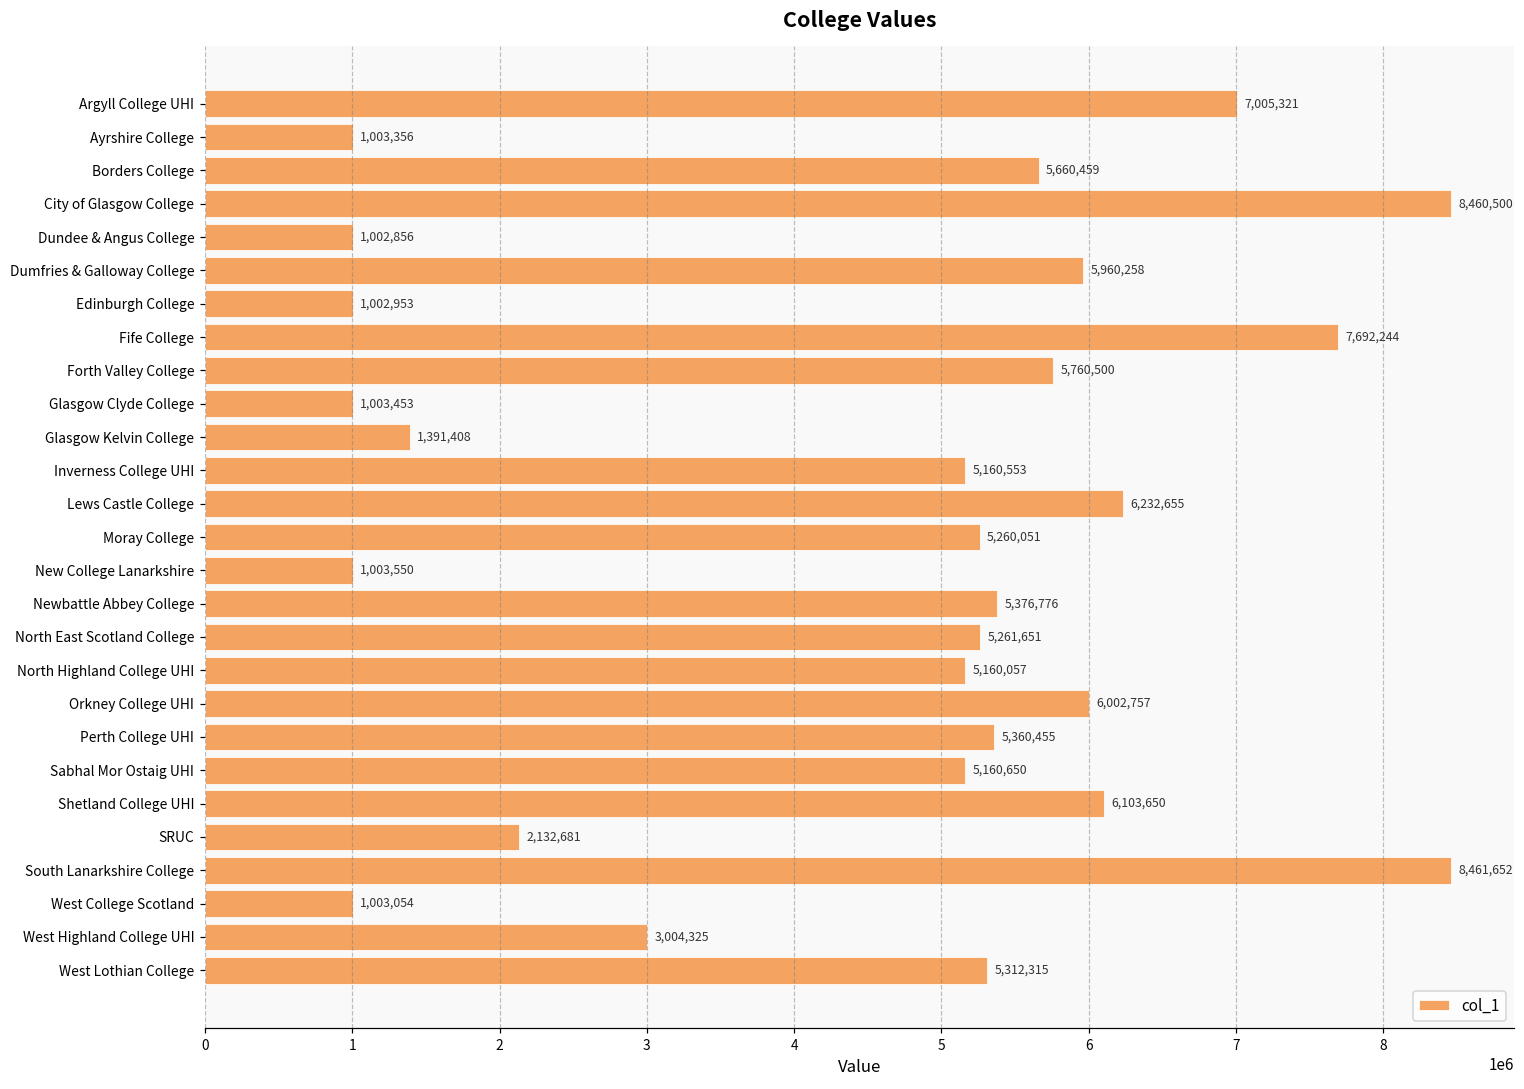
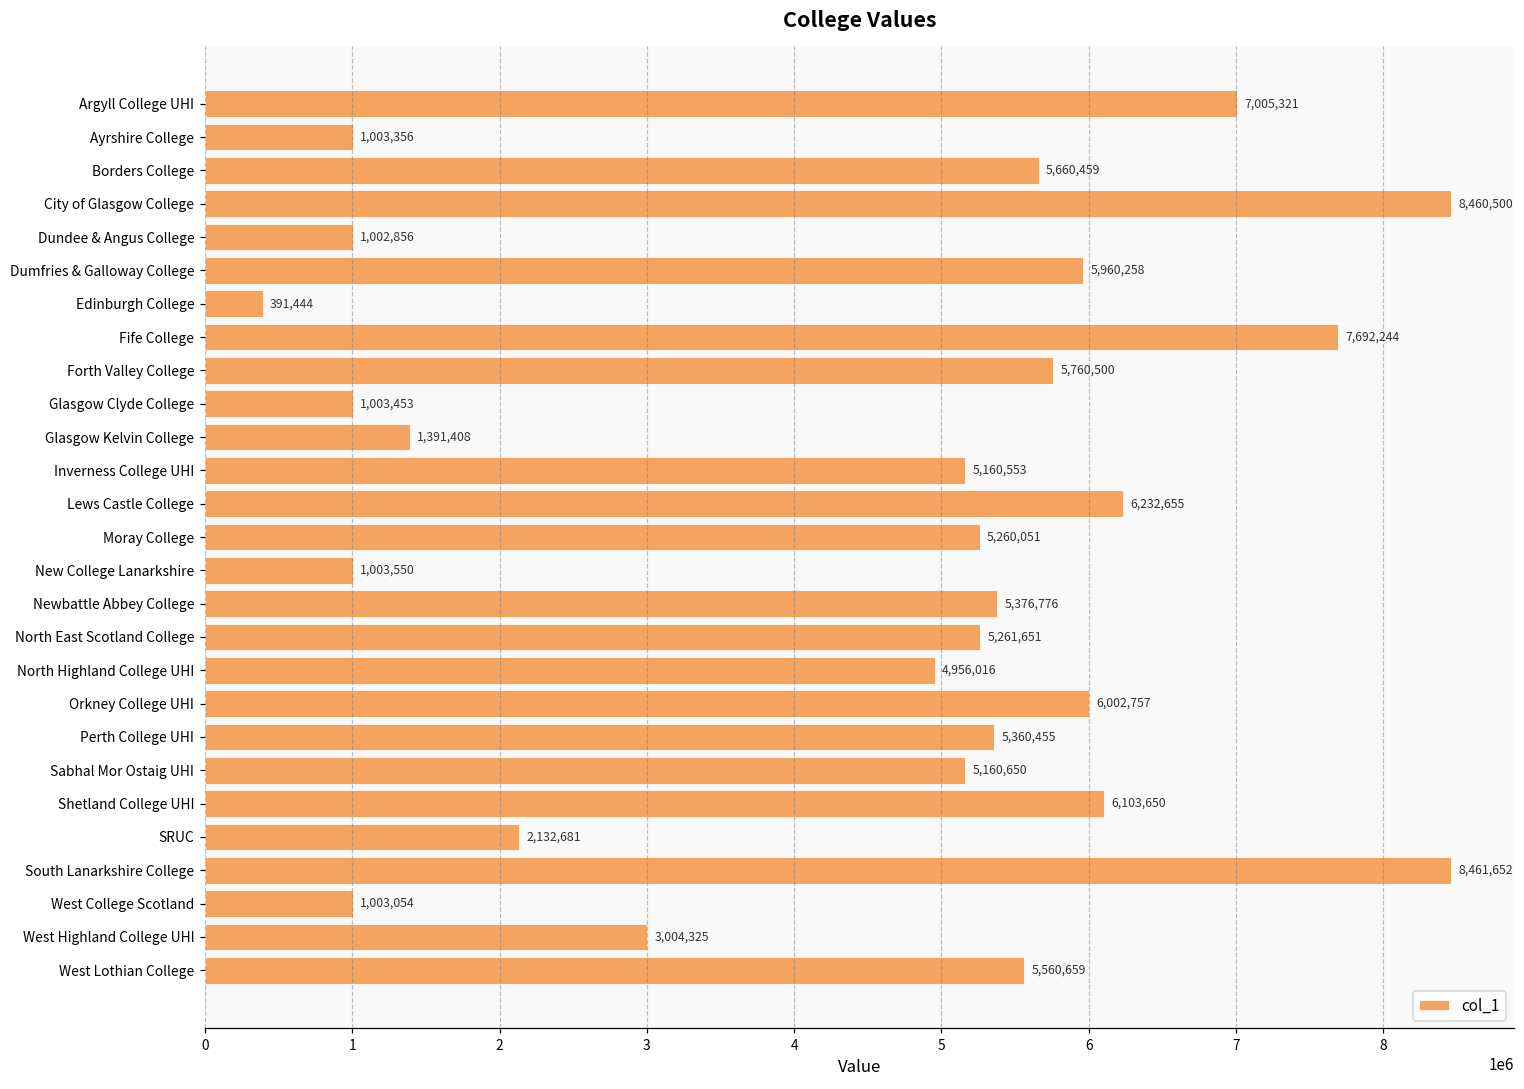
Edinburgh College: 1,002,953 -> 391,444
North Highland College UHI: 5,160,057 -> 4,956,016
West Lothian College: 5,312,315 -> 5,560,659
